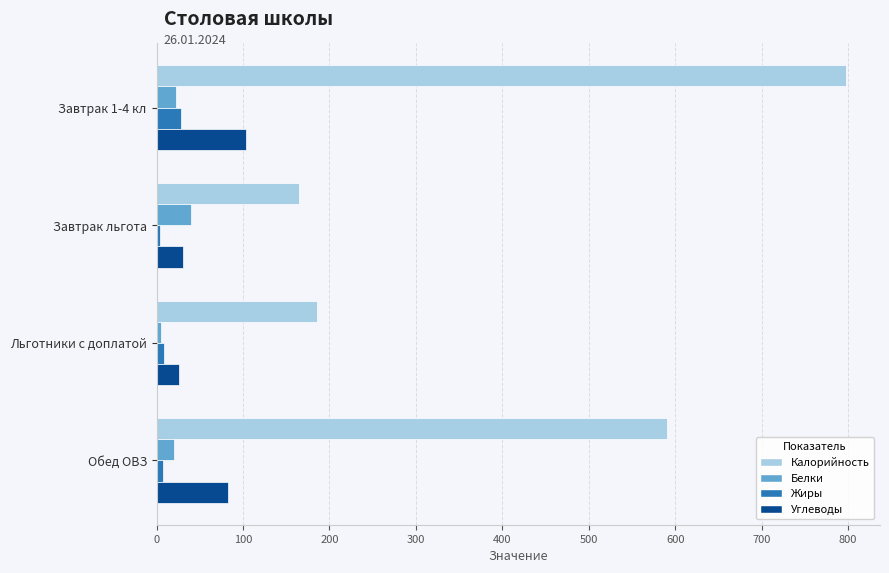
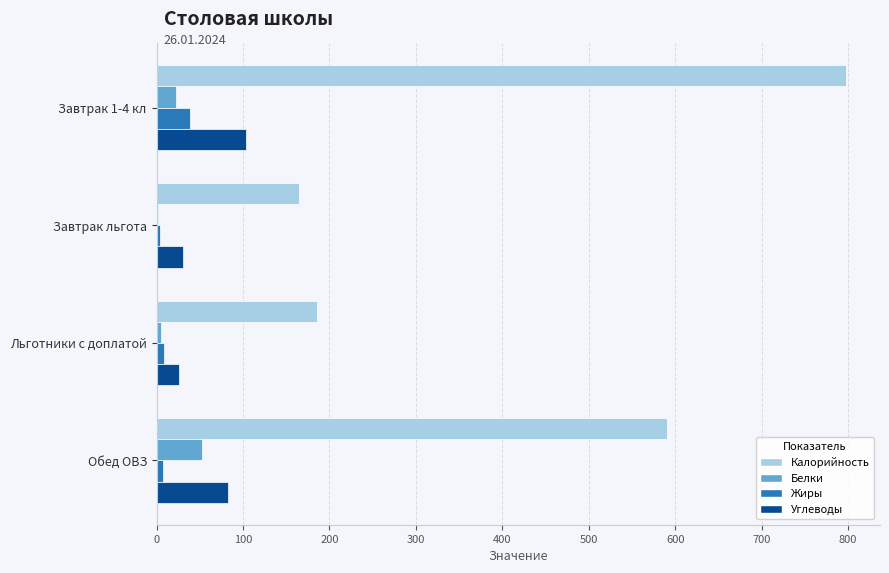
Жиры, Завтрак 1-4 кл: 30 -> 40
Белки, Завтрак льгота: 40 -> 0
Белки, Обед ОВЗ: 20 -> 50
